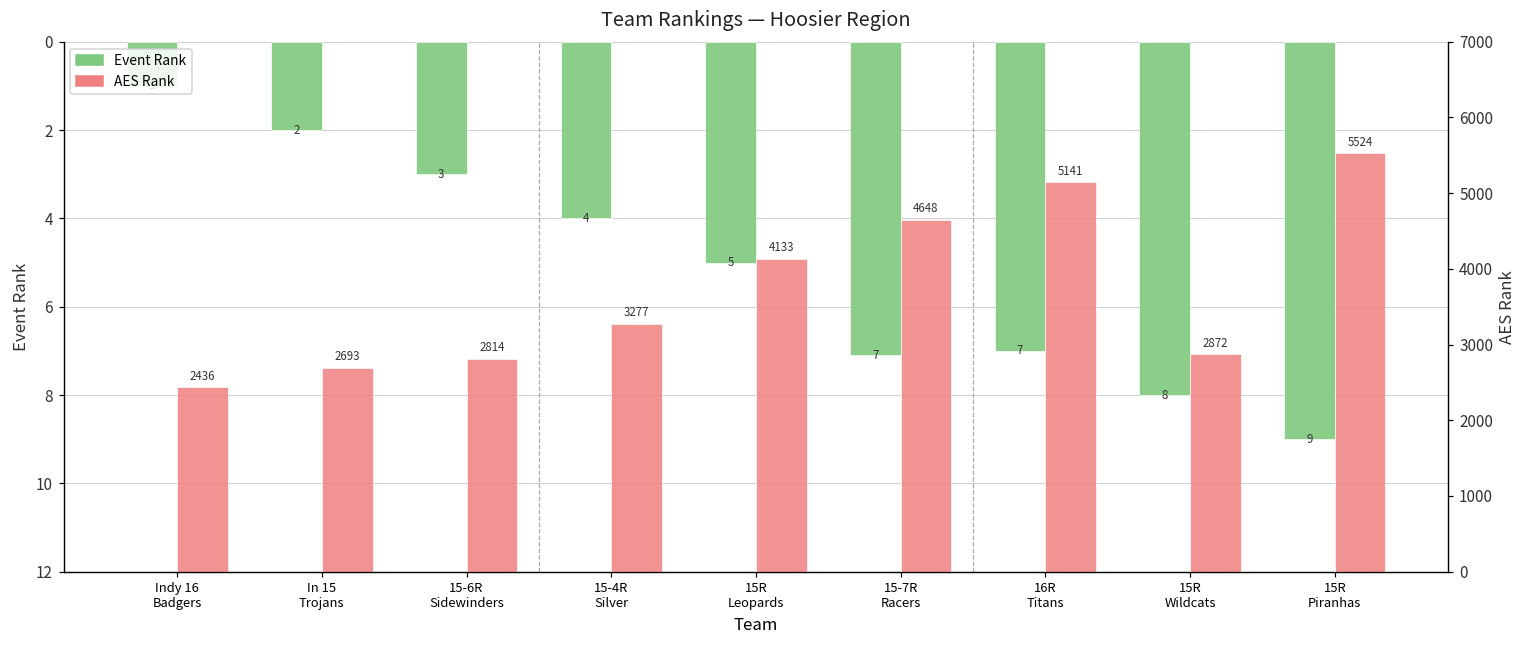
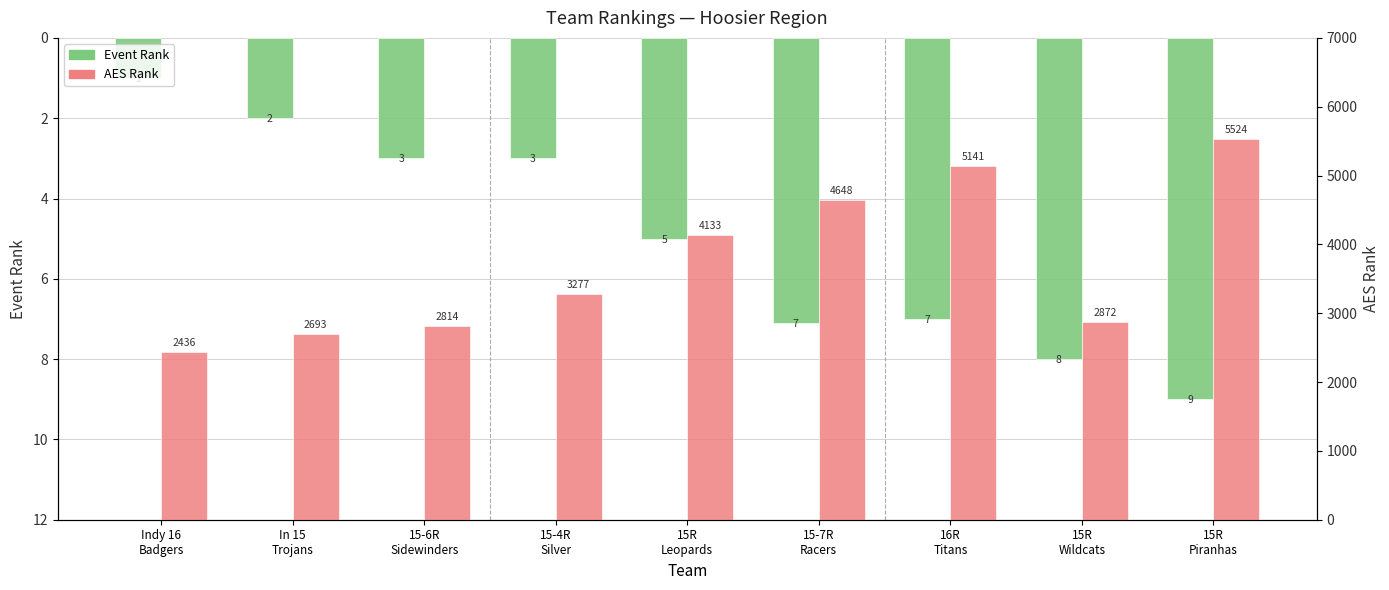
Event Rank, 15-4R Silver: 4 -> 3
